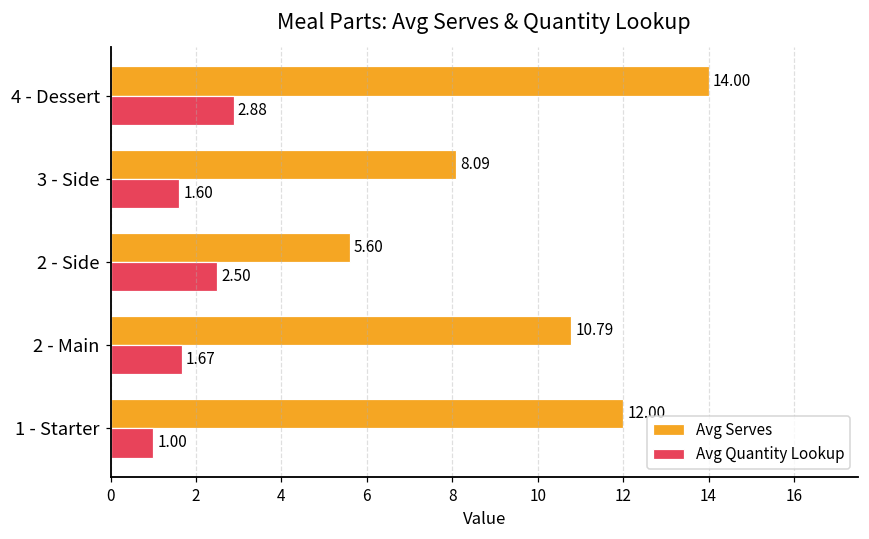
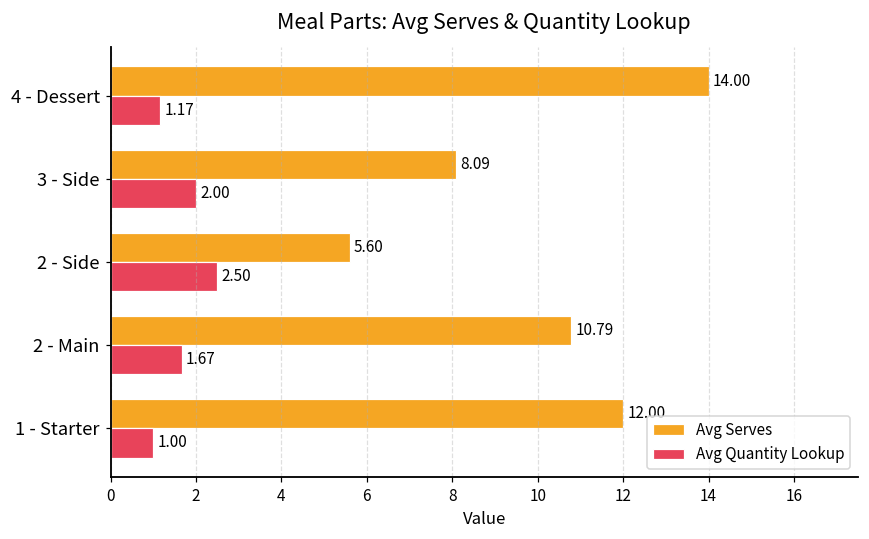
Avg Quantity Lookup, 4 - Dessert: 2.88 -> 1.17
Avg Quantity Lookup, 3 - Side: 1.60 -> 2.00
